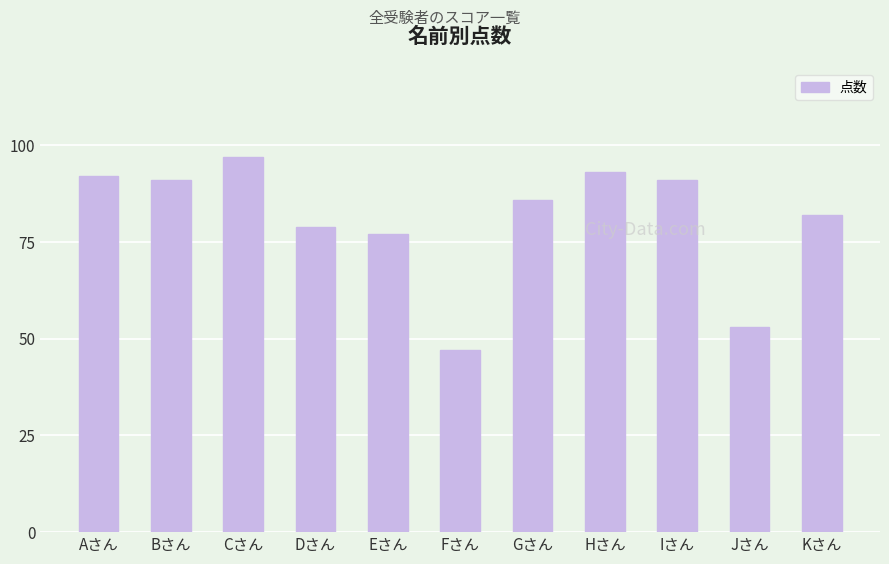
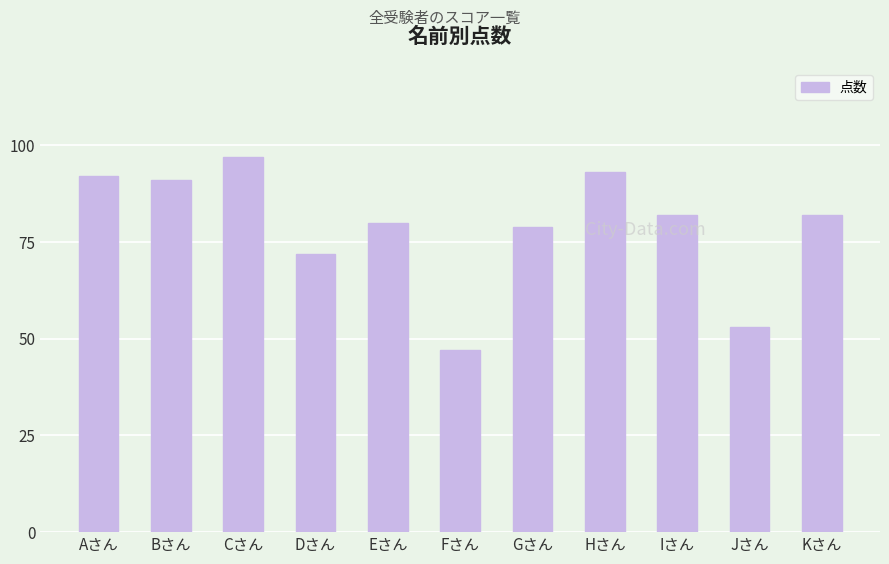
Dさん: 79 -> 72
Eさん: 77 -> 80
Gさん: 86 -> 79
Iさん: 91 -> 82
